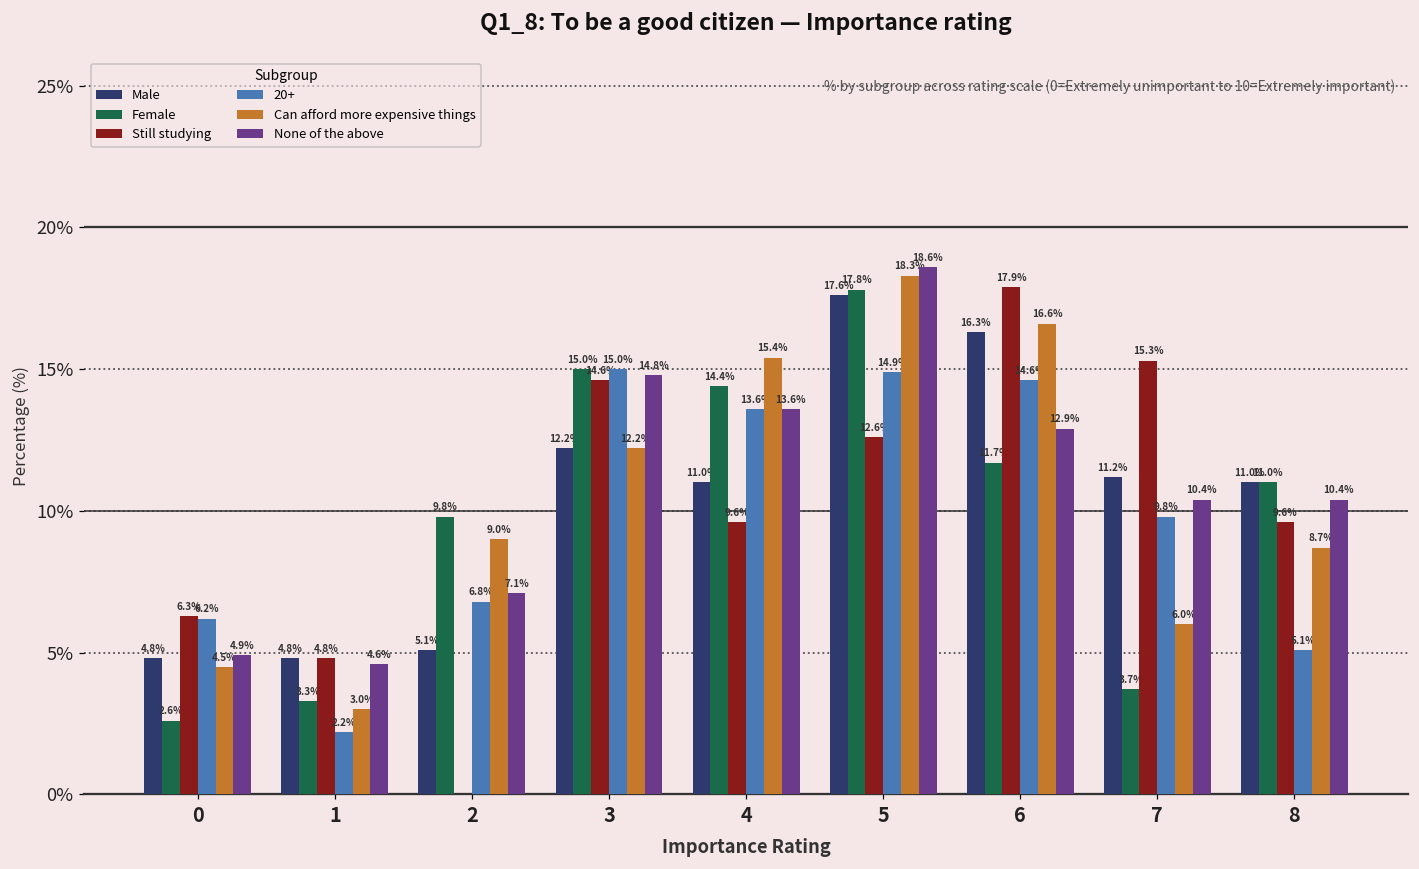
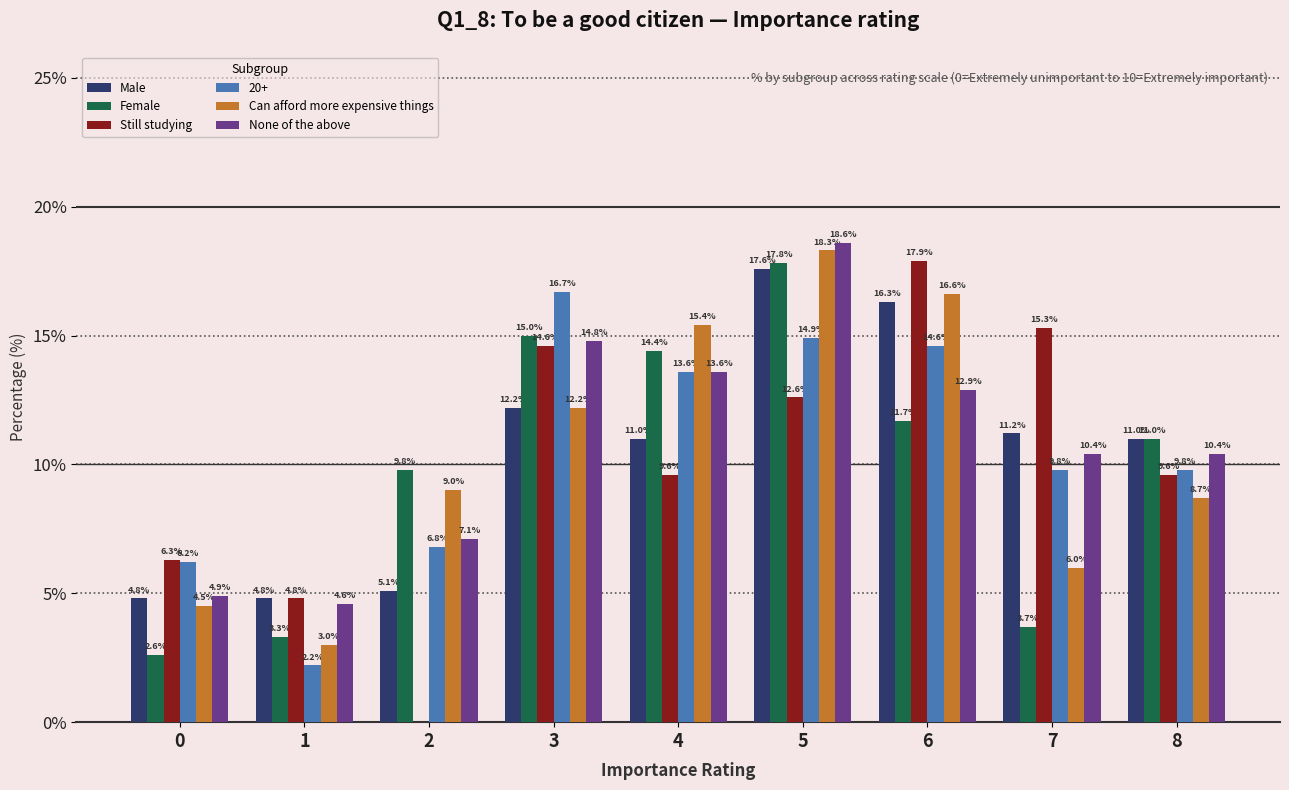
20+, 3: 15.0% -> 16.7%
20+, 8: 5.1% -> 9.8%
